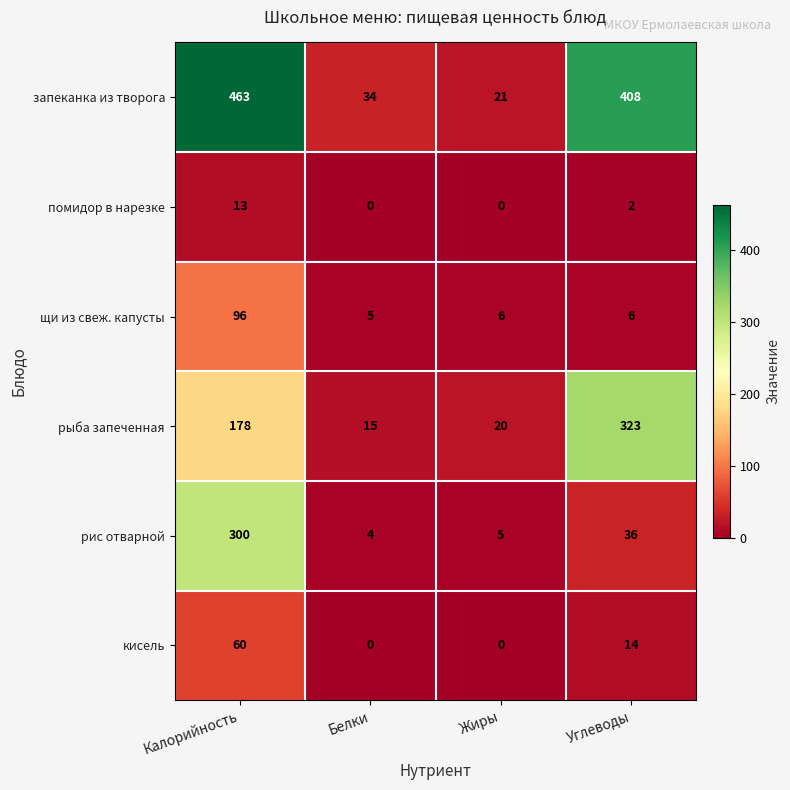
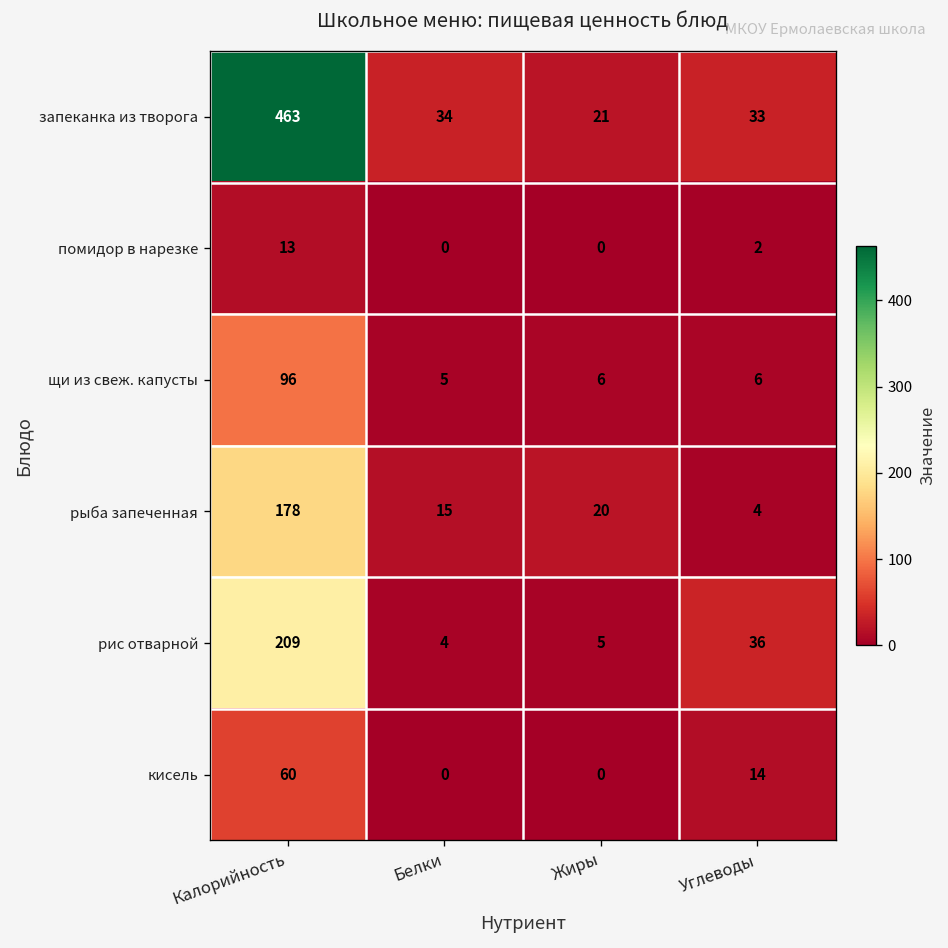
запеканка из творога, Углеводы: 408 -> 33
рыба запеченная, Углеводы: 323 -> 4
рис отварной, Калорийность: 300 -> 209
